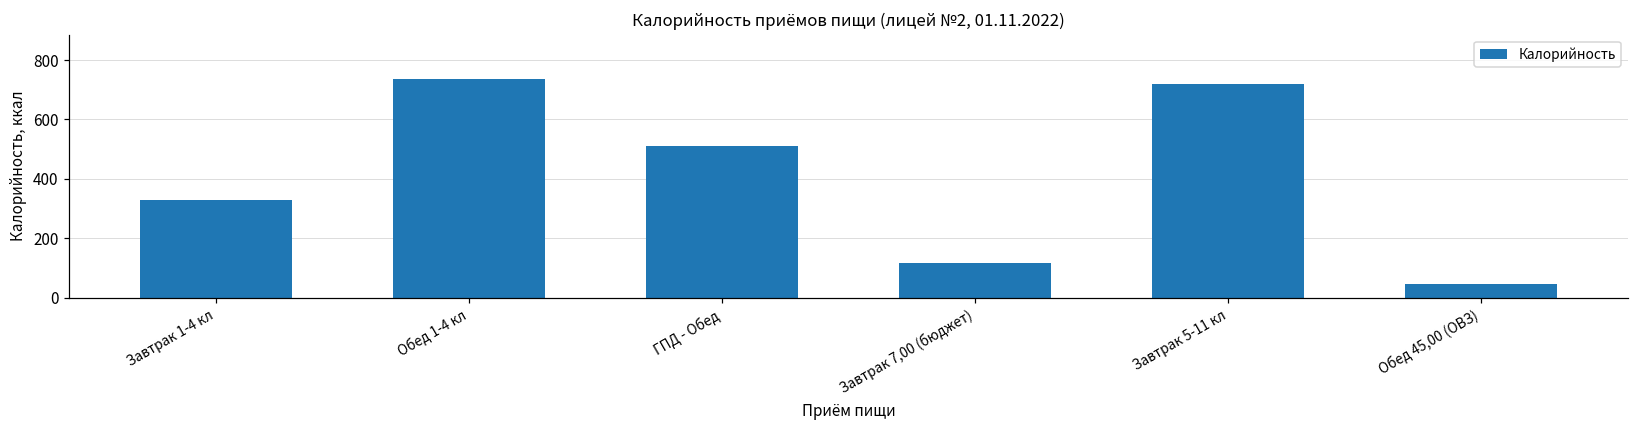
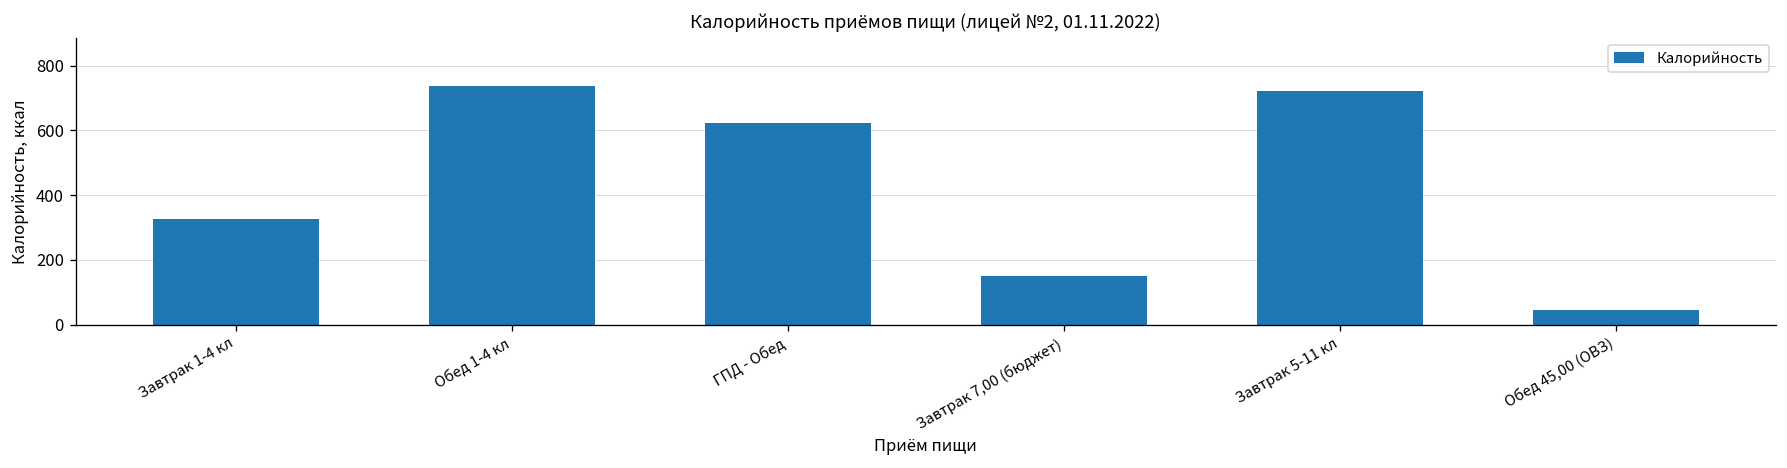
ГПД - Обед: 510 -> 620
Завтрак 7,00 (бюджет): 120 -> 150
